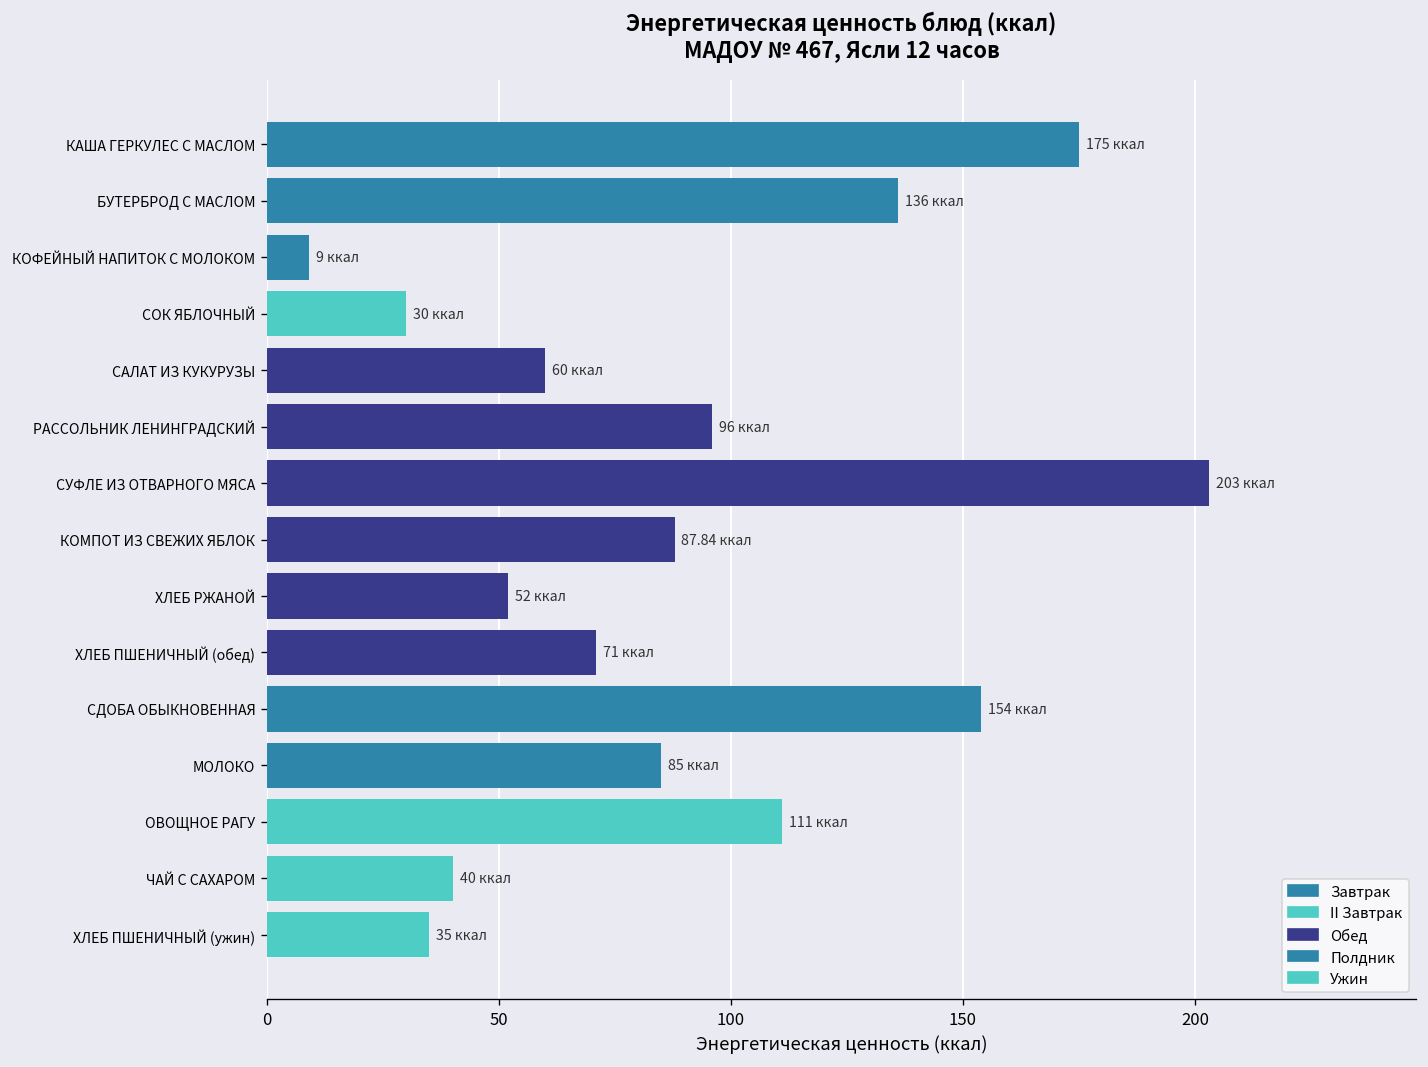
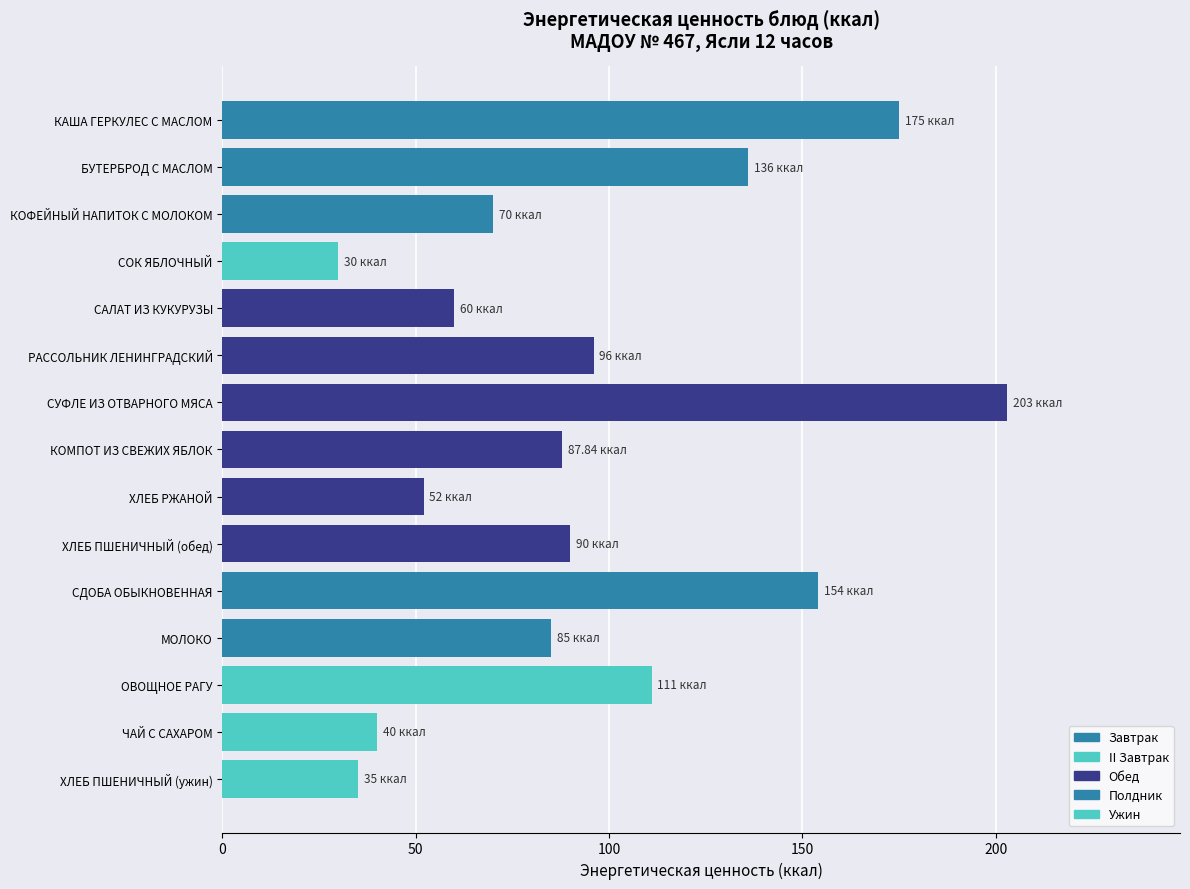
КОФЕЙНЫЙ НАПИТОК С МОЛОКОМ: 9 -> 70
ХЛЕБ ПШЕНИЧНЫЙ (обед): 71 -> 90
